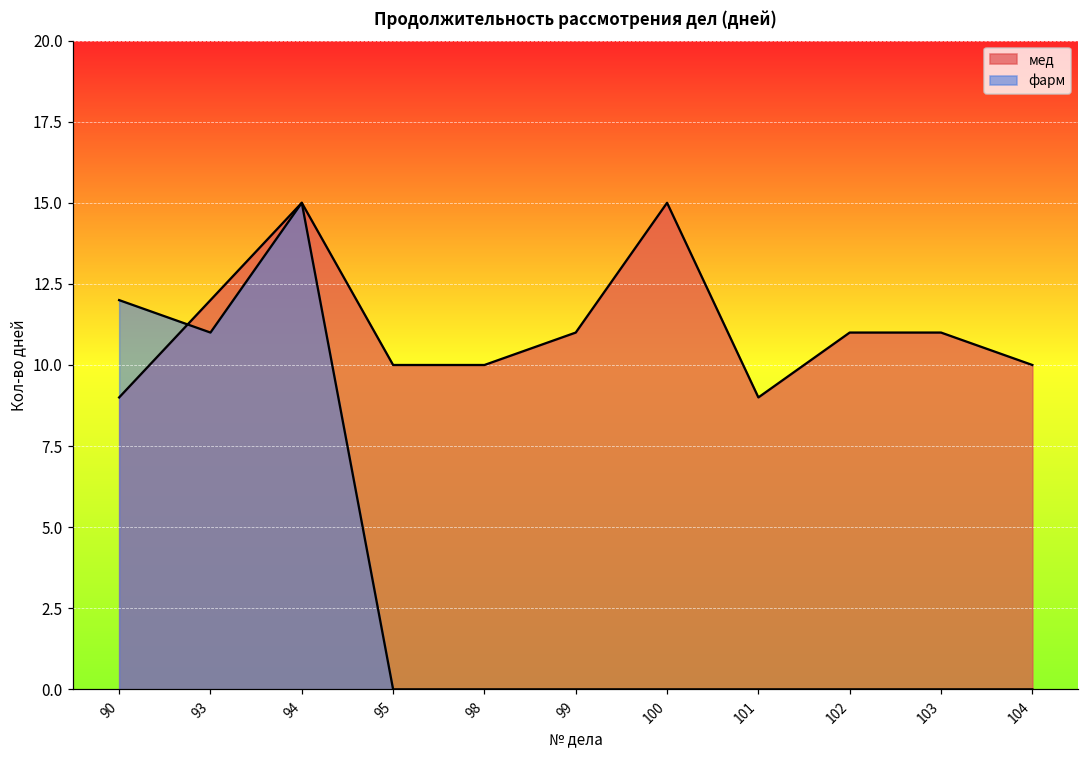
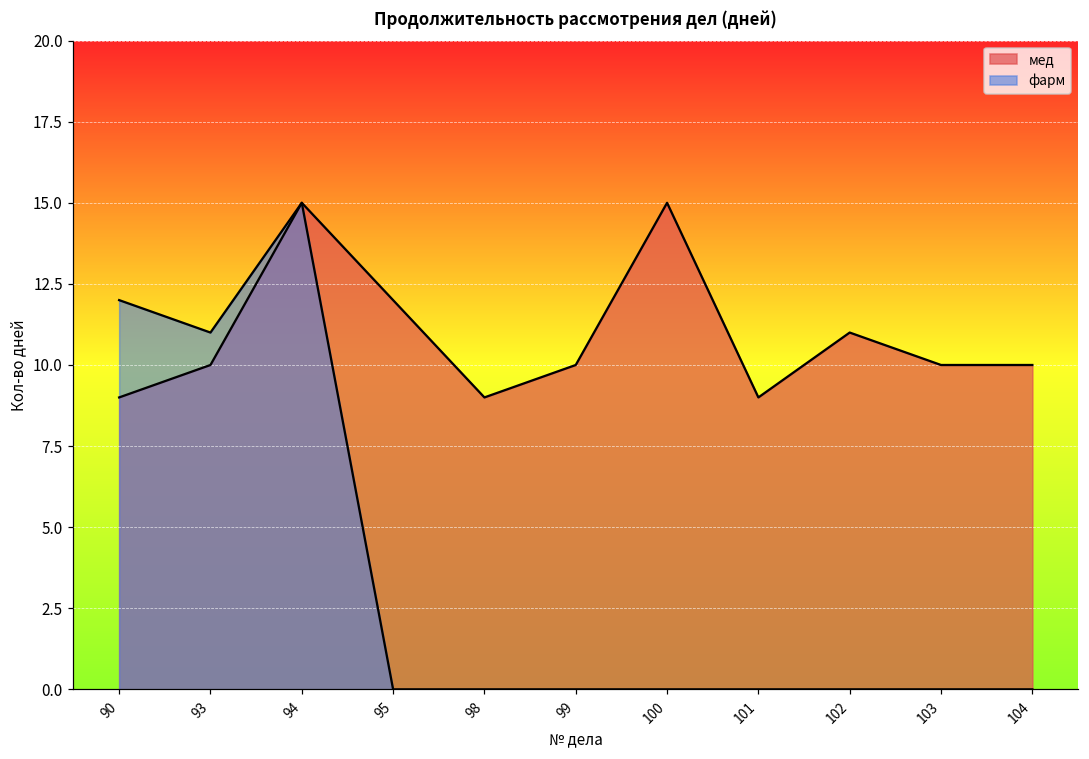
мед, 93: 12 -> 10
мед, 95: 10 -> 12
мед, 98: 10 -> 9
мед, 99: 11 -> 10
мед, 103: 11 -> 10
